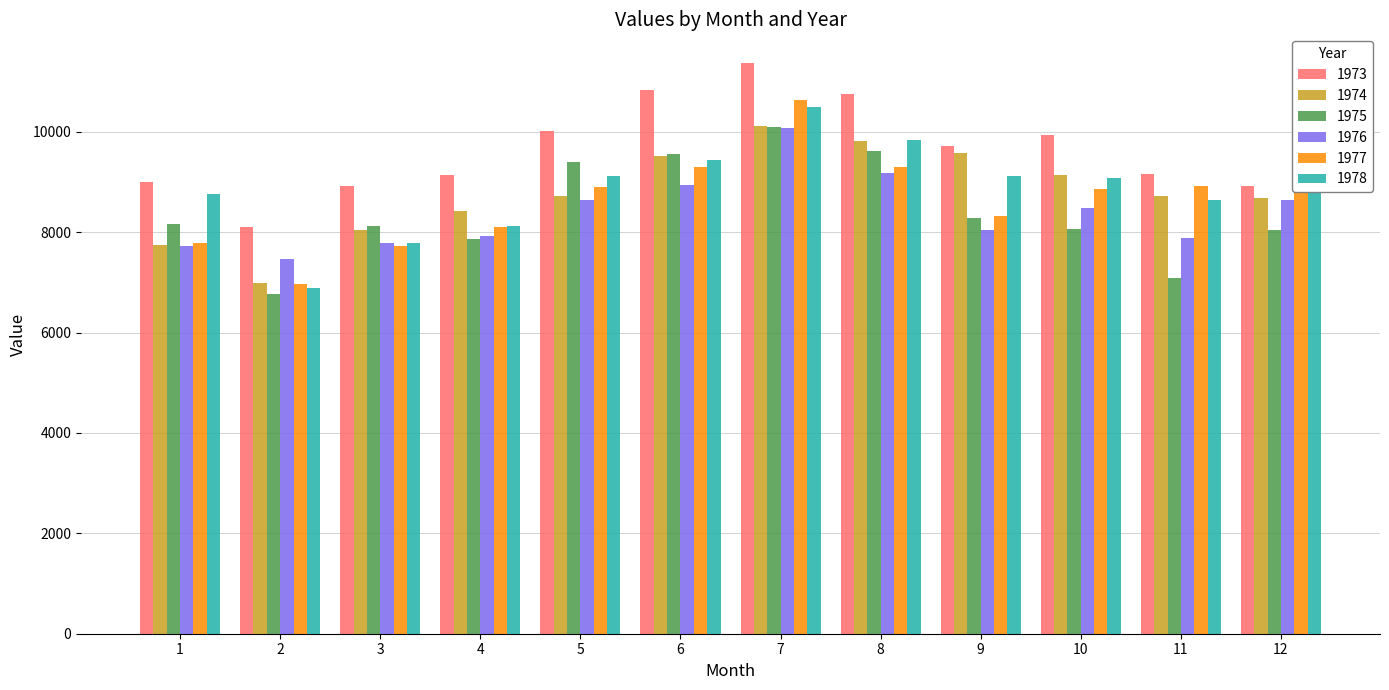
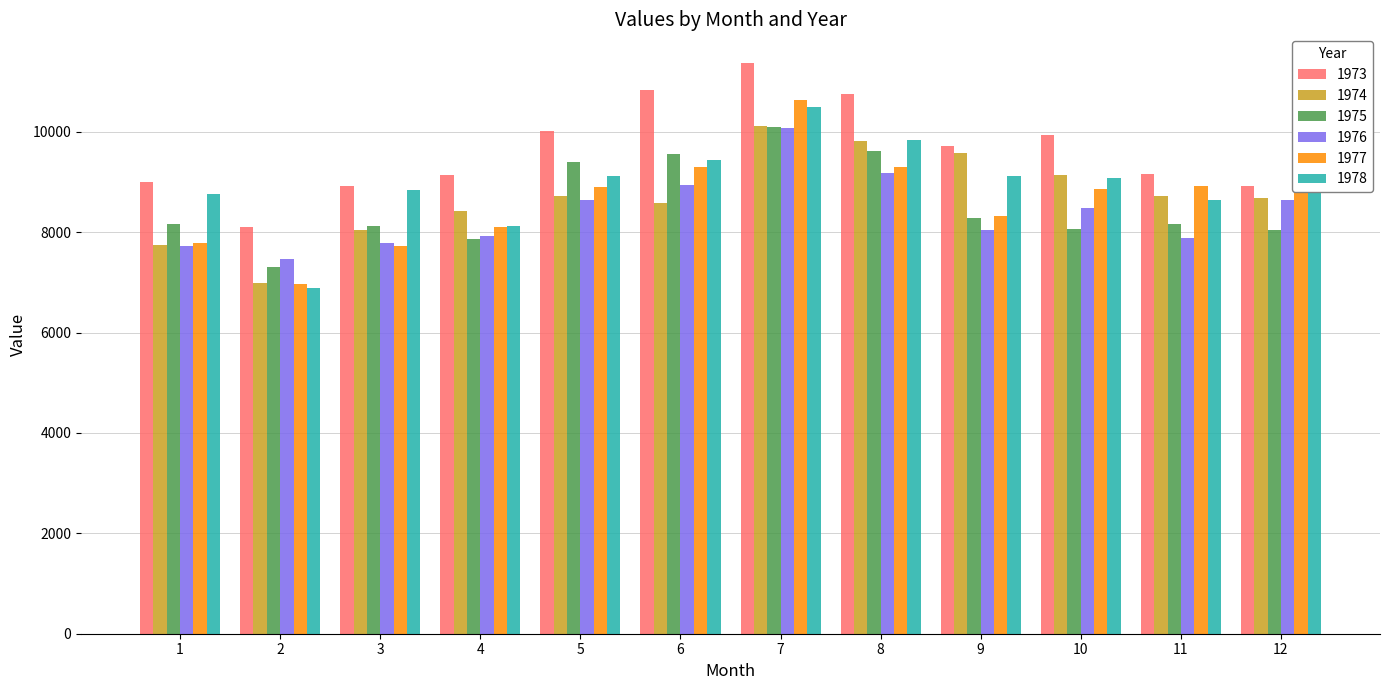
1975, 2: 6800 -> 7300
1978, 3: 7800 -> 8800
1974, 6: 9500 -> 8600
1975, 11: 7100 -> 8200
